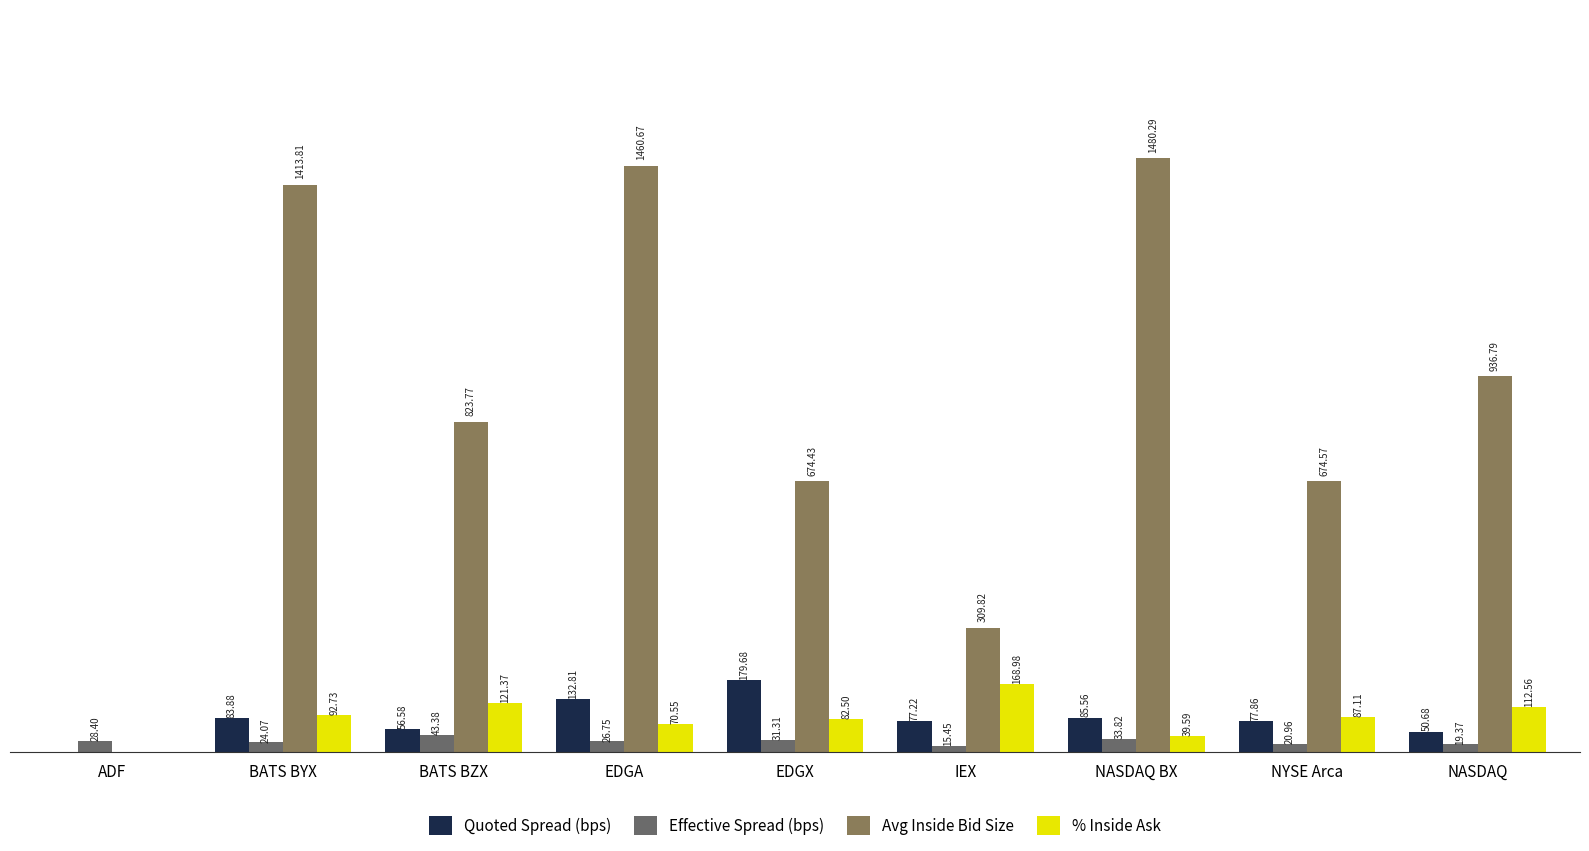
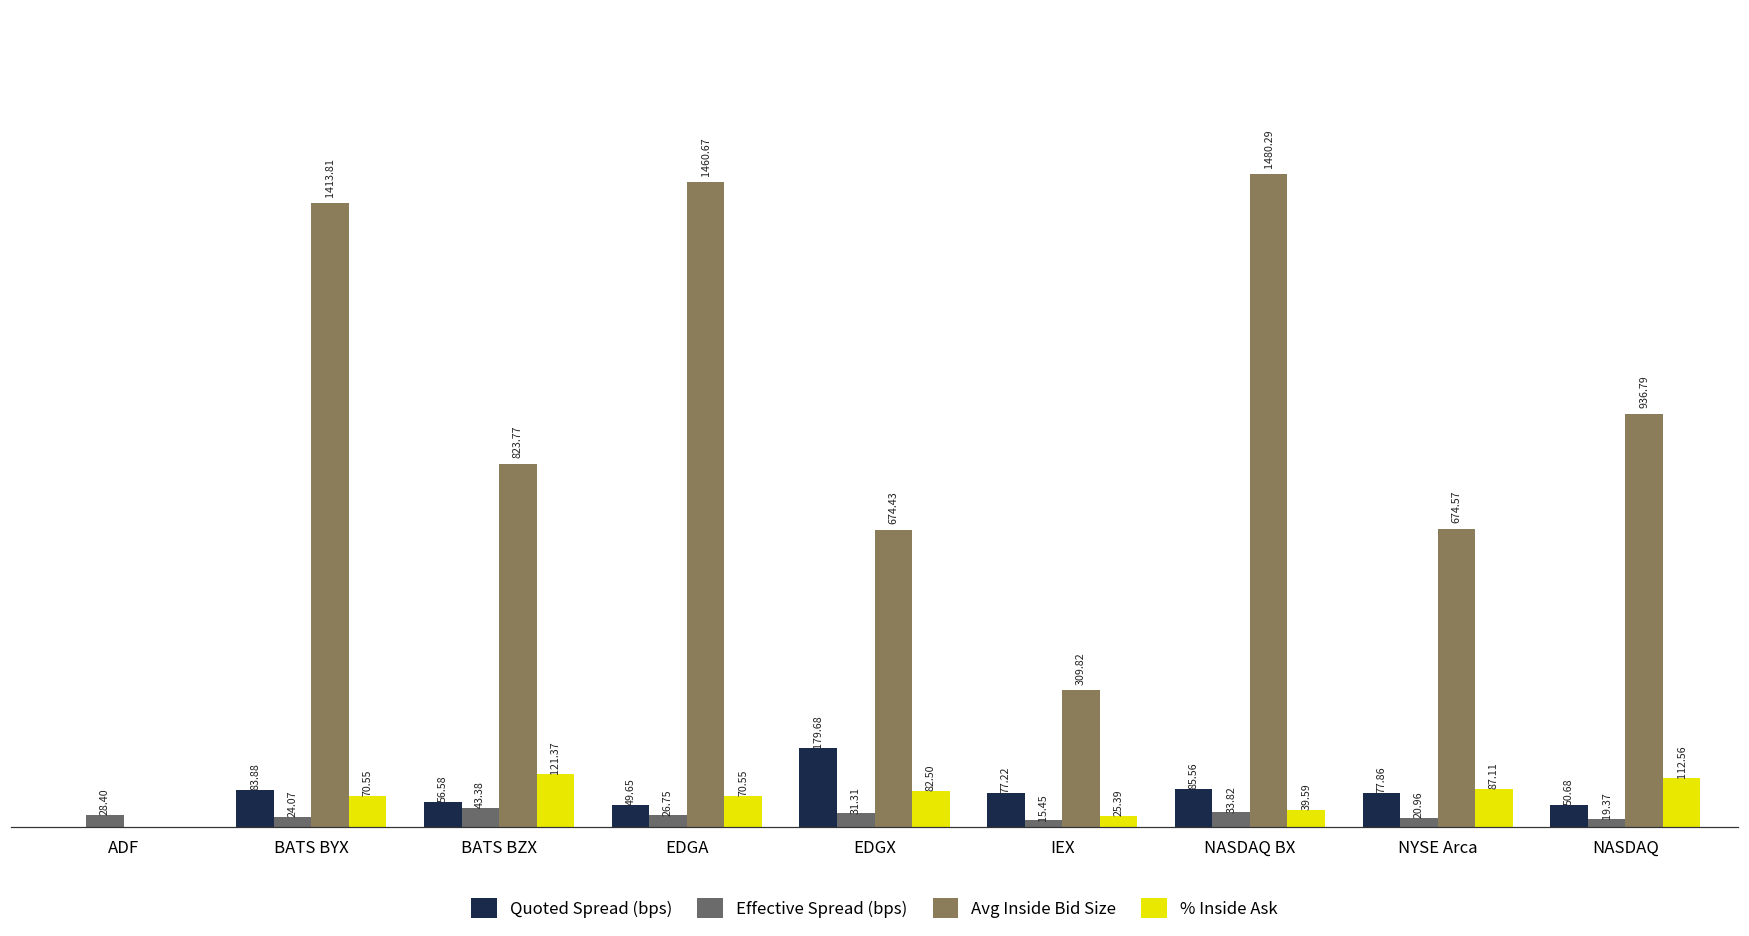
% Inside Ask, BATS BYX: 92.73 -> 70.55
Quoted Spread (bps), EDGA: 132.81 -> 49.65
% Inside Ask, IEX: 168.98 -> 25.39
